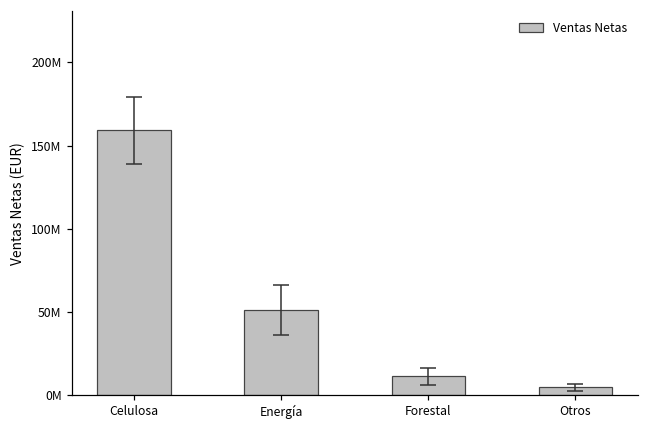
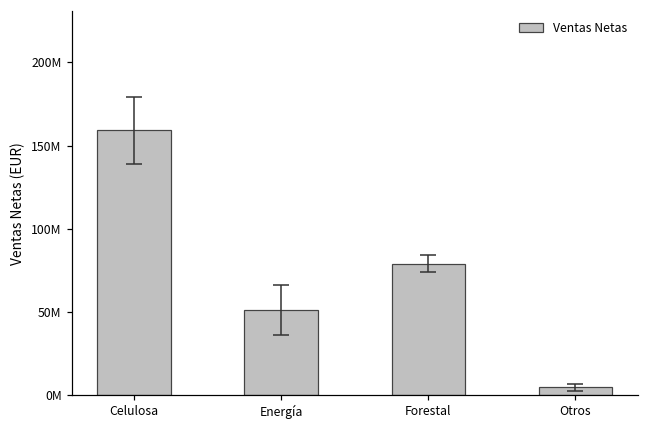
Ventas Netas, Forestal: 11000000 -> 79000000
